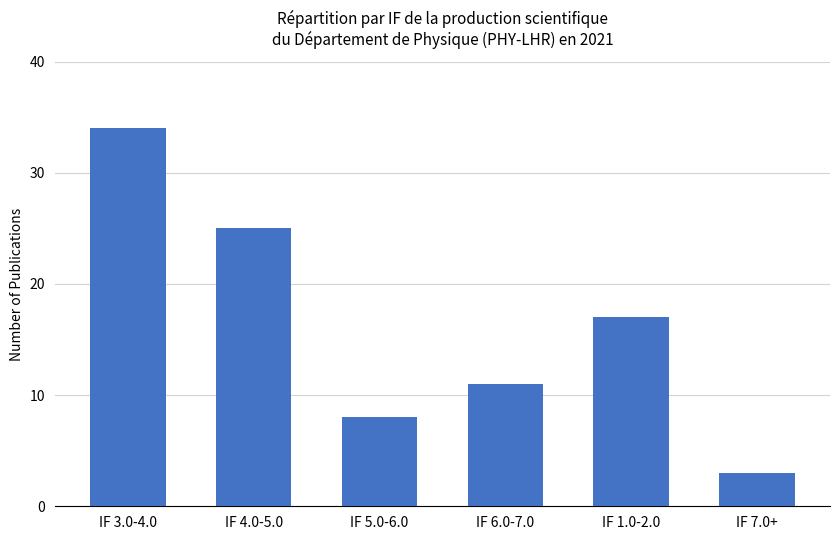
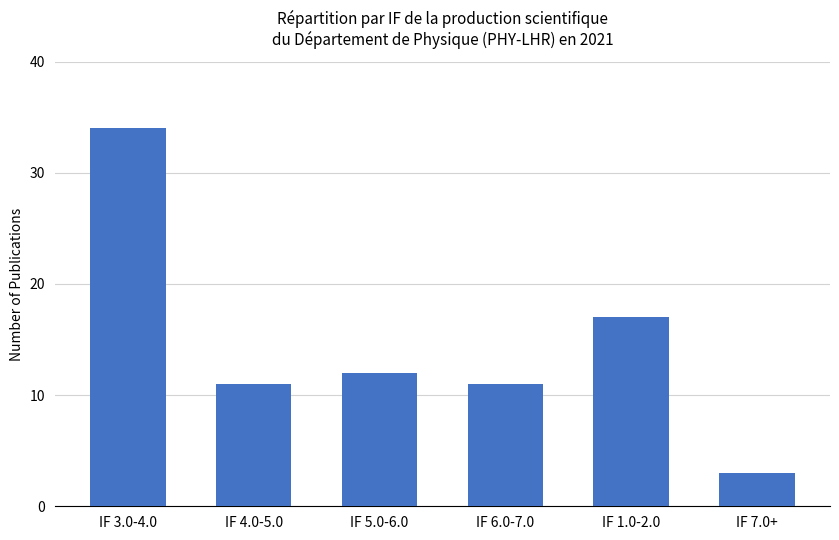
IF 4.0-5.0: 25 -> 11
IF 5.0-6.0: 8 -> 12
